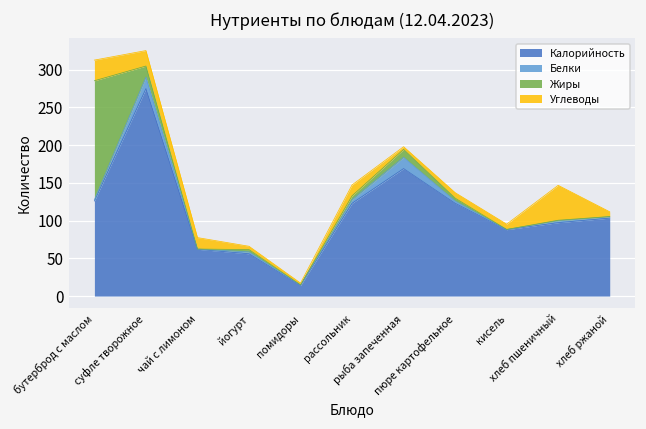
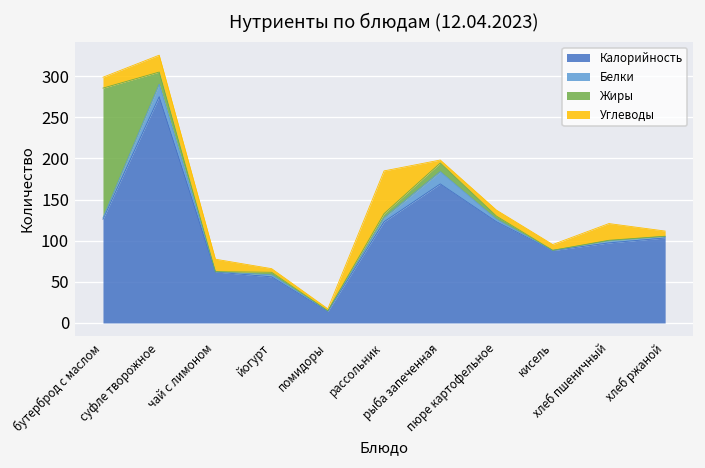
Углеводы, бутерброд с маслом: 30 -> 10
Углеводы, рассольник: 10 -> 50
Углеводы, хлеб пшеничный: 50 -> 20
